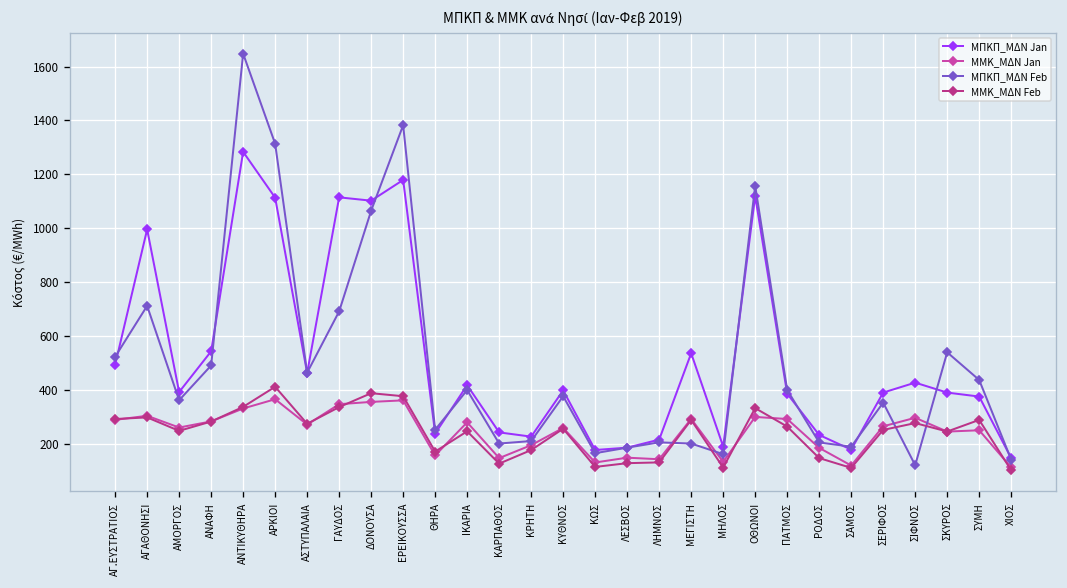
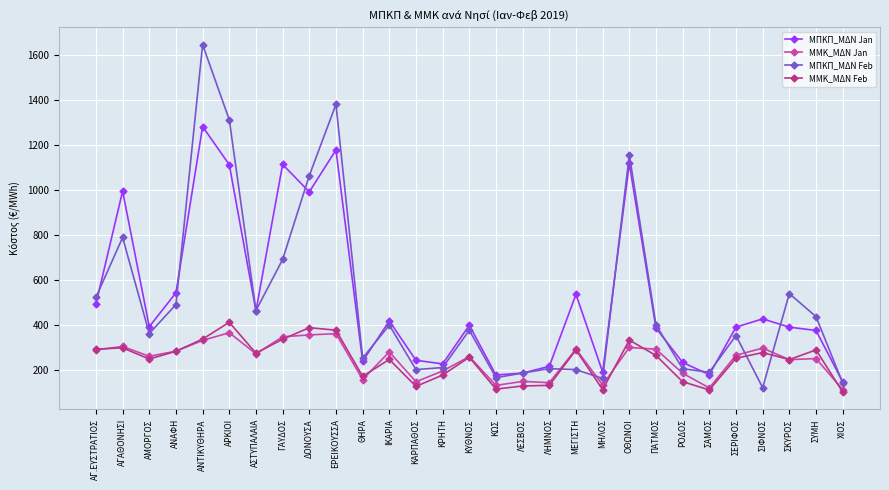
ΜΠΚΠ_ΜΔΝ Feb, ΑΓΑΘΟΝΗΣΙ: 710 -> 790
ΜΠΚΠ_ΜΔΝ Jan, ΔΟΝΟΥΣΑ: 1100 -> 990
